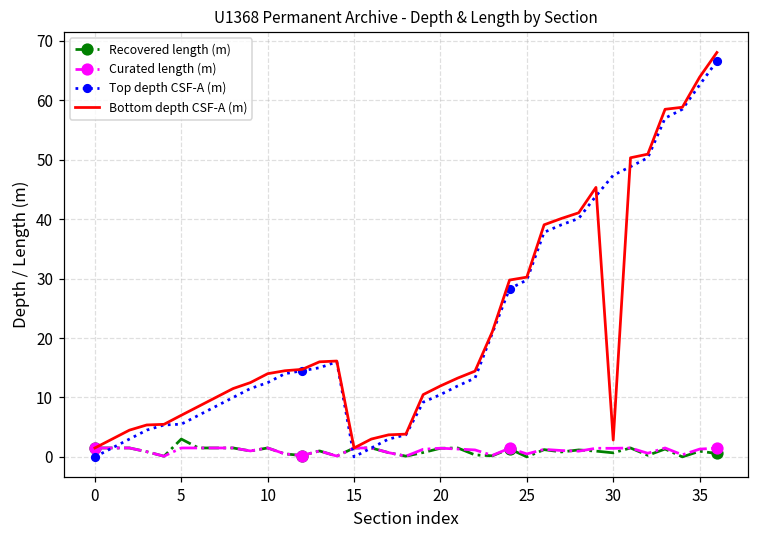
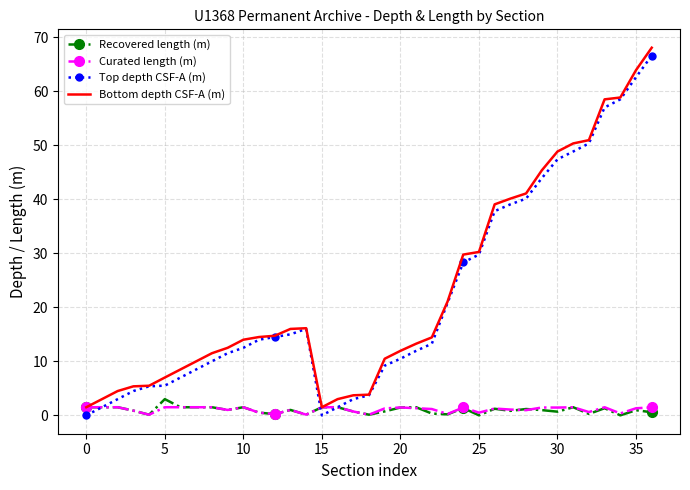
Bottom depth CSF-A (m), 30: 3 -> 49
